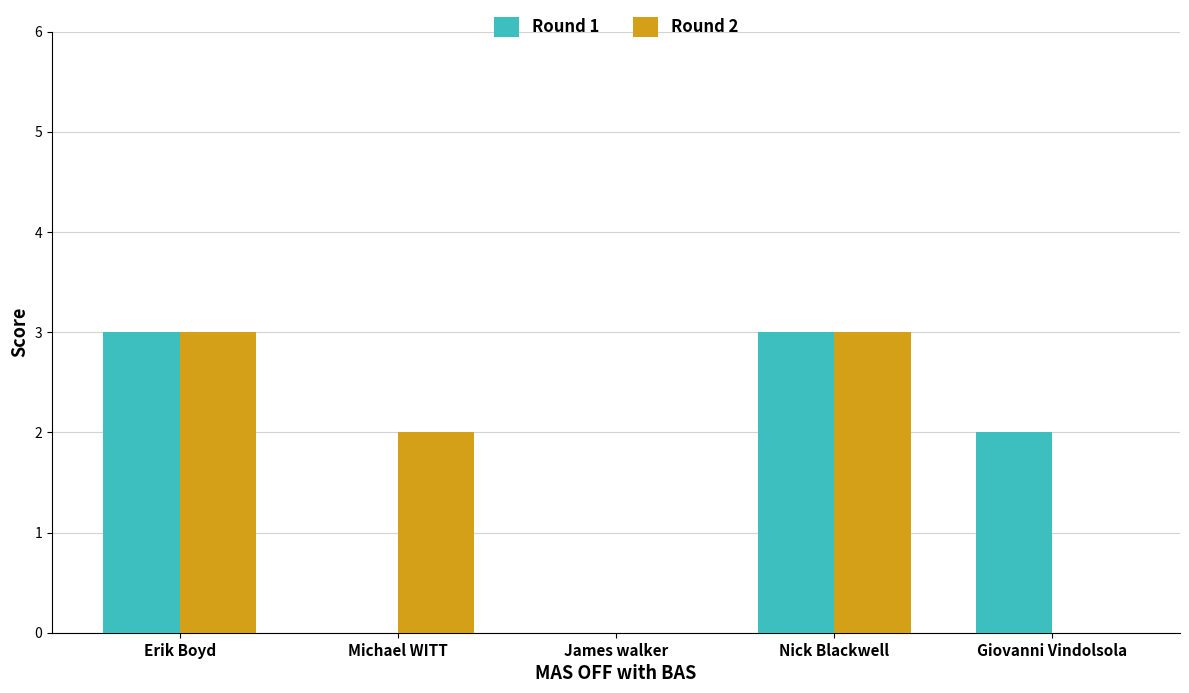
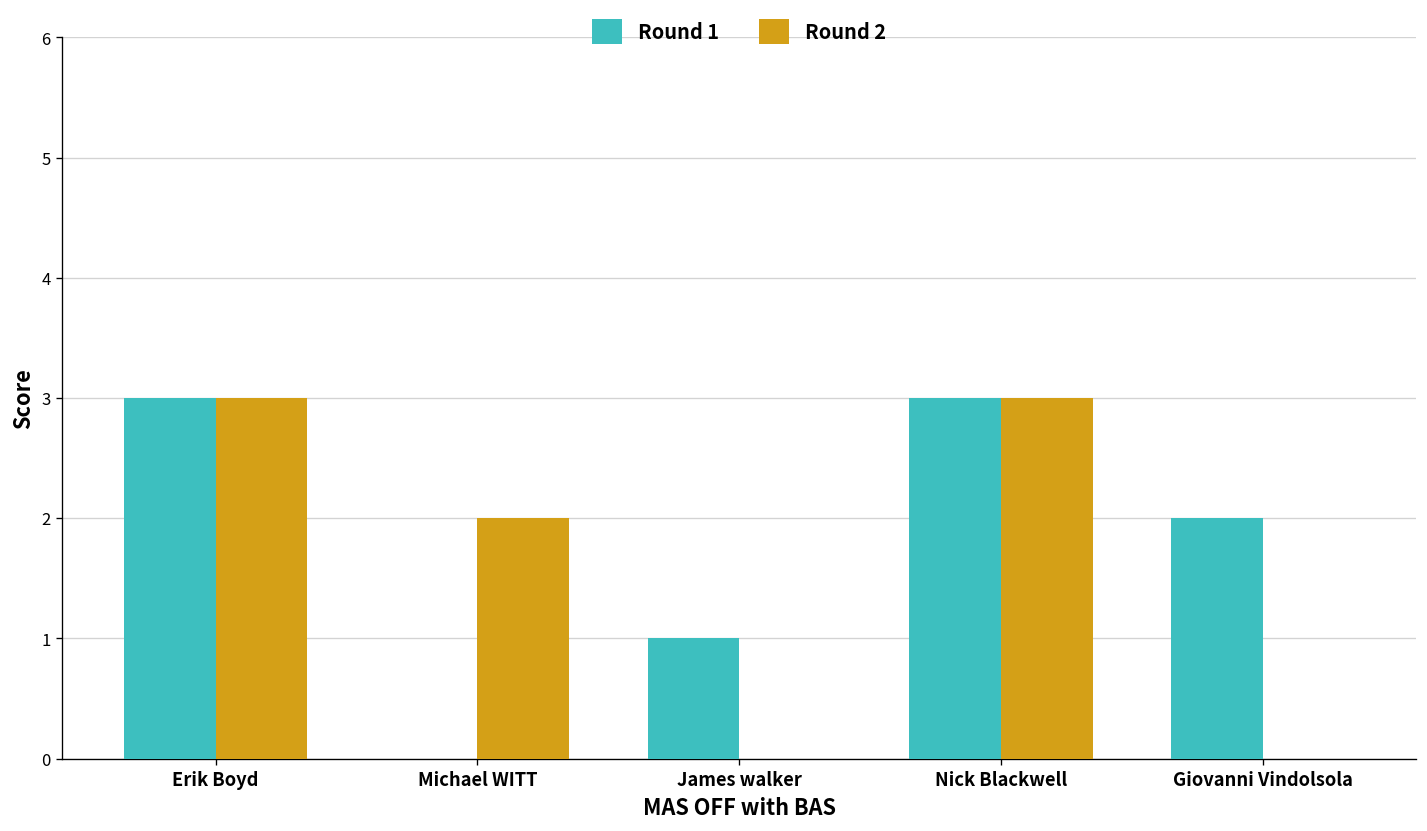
Round 1, James walker: 0 -> 1
